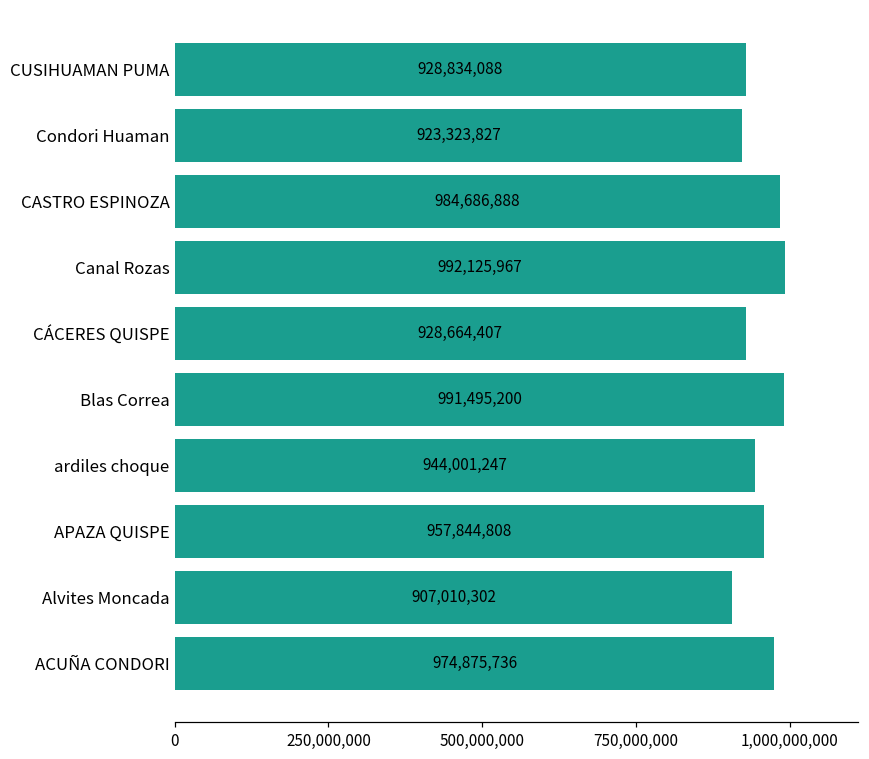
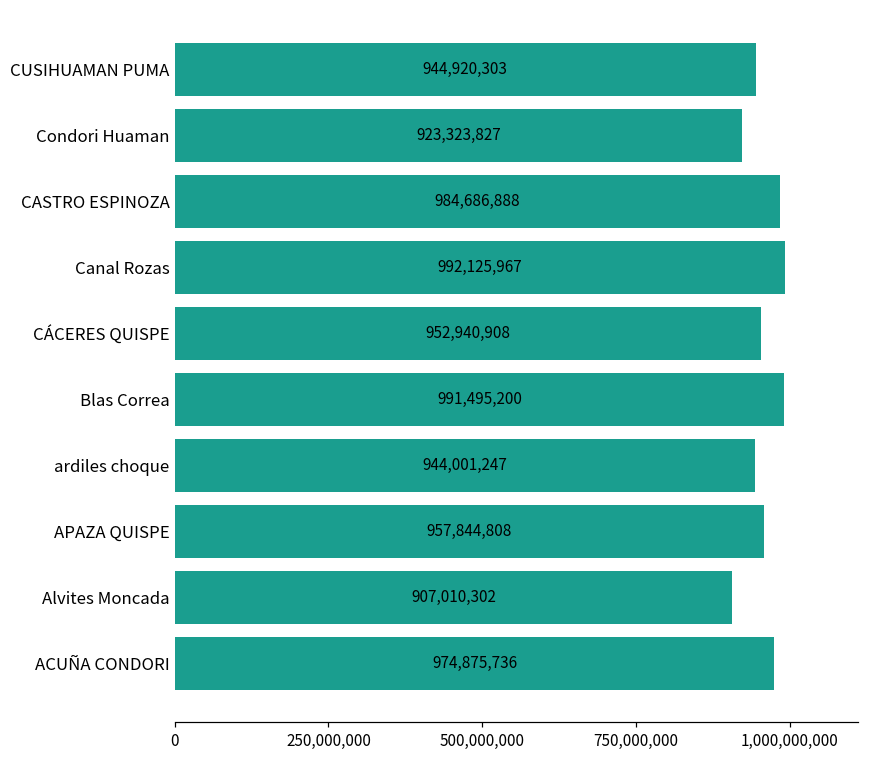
CUSIHUAMAN PUMA: 928,834,088 -> 944,920,303
CÁCERES QUISPE: 928,664,407 -> 952,940,908
